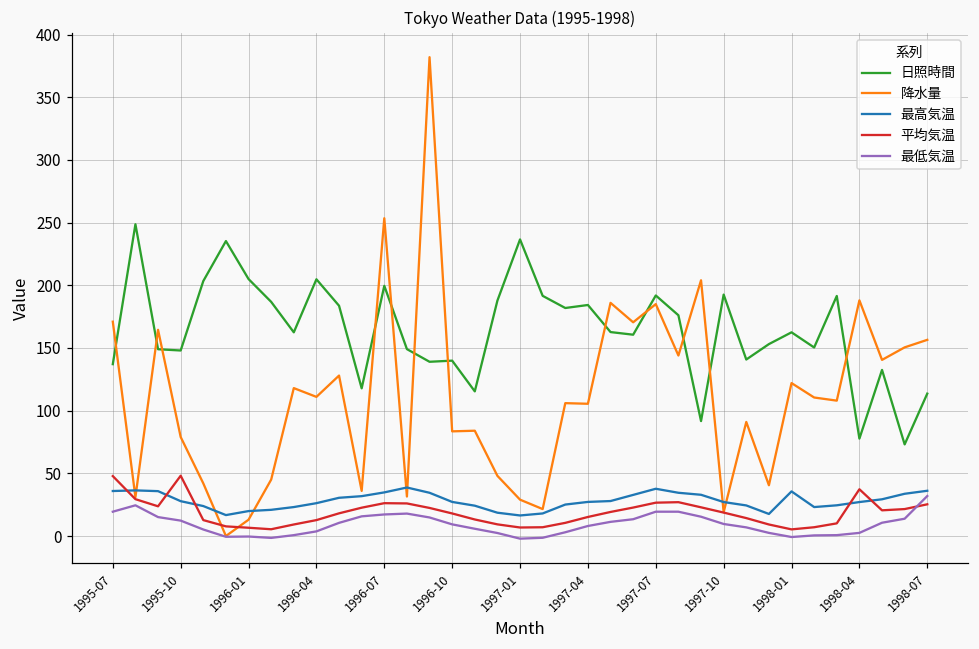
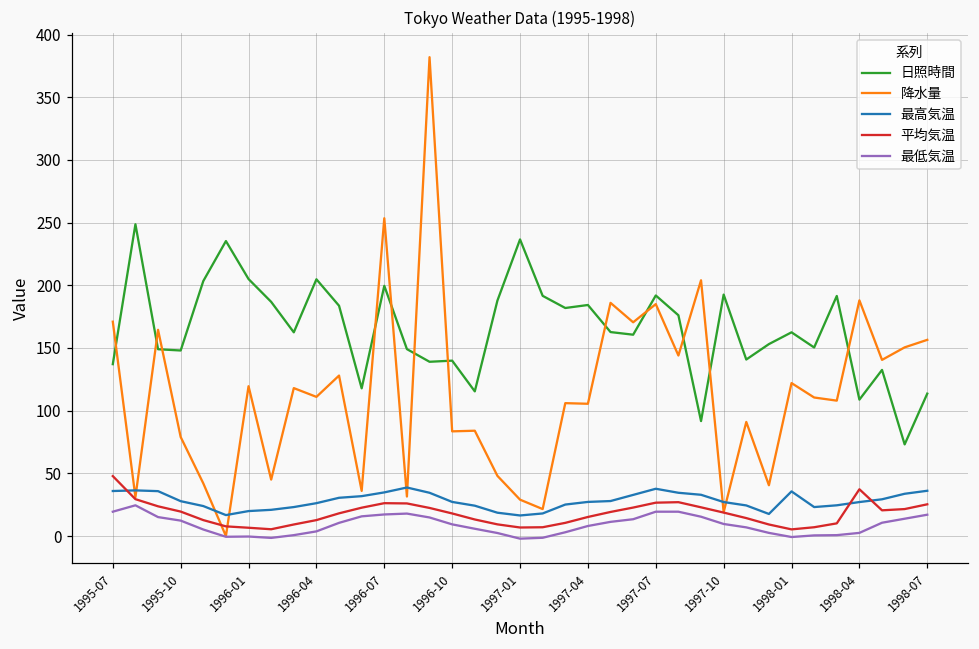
平均気温, 1995-10: 48 -> 20
降水量, 1996-01: 13 -> 120
日照時間, 1998-04: 78 -> 109
最低気温, 1998-07: 32 -> 17
